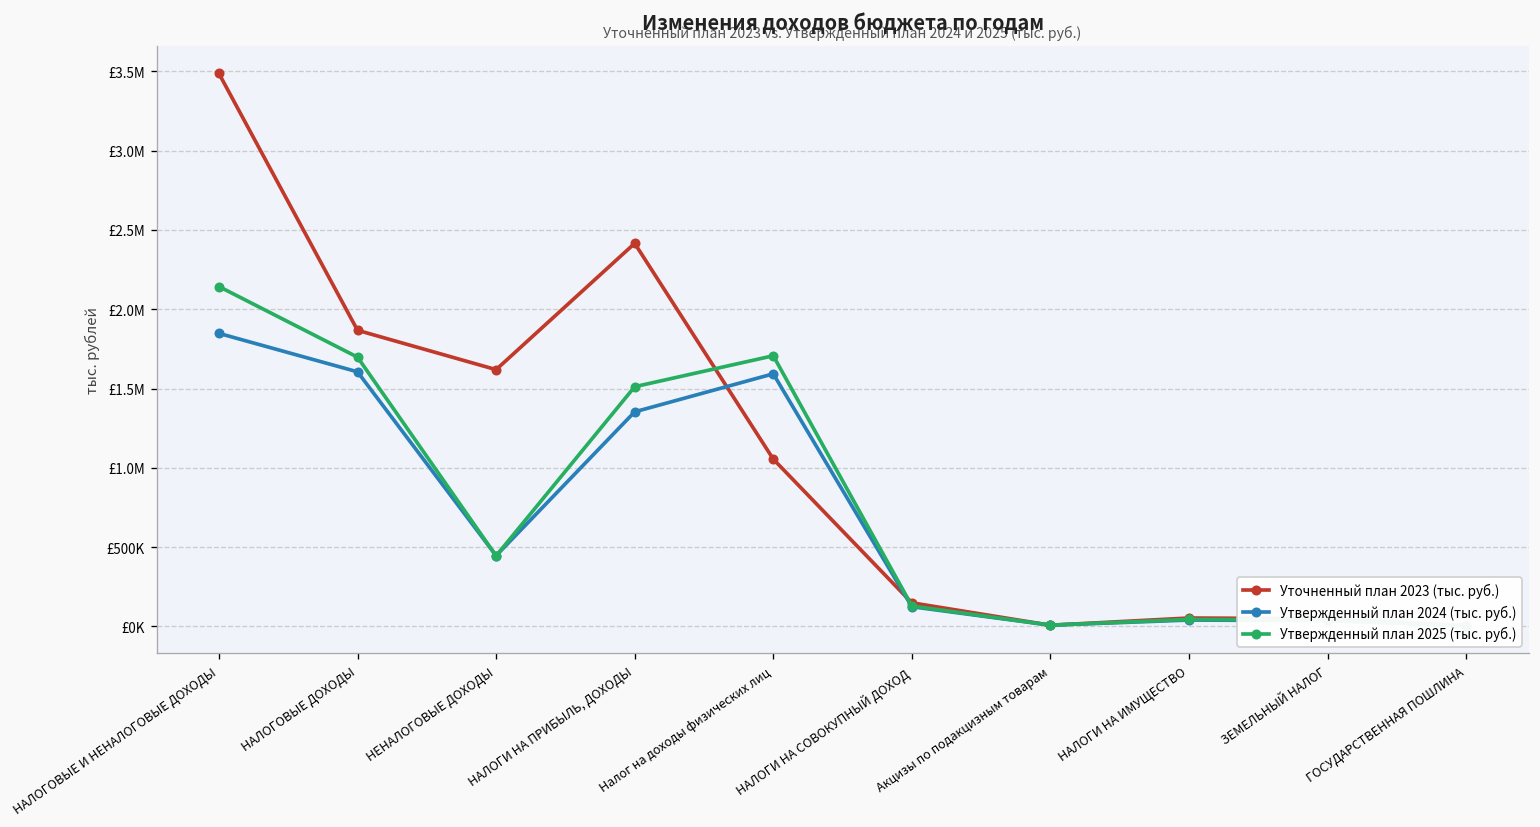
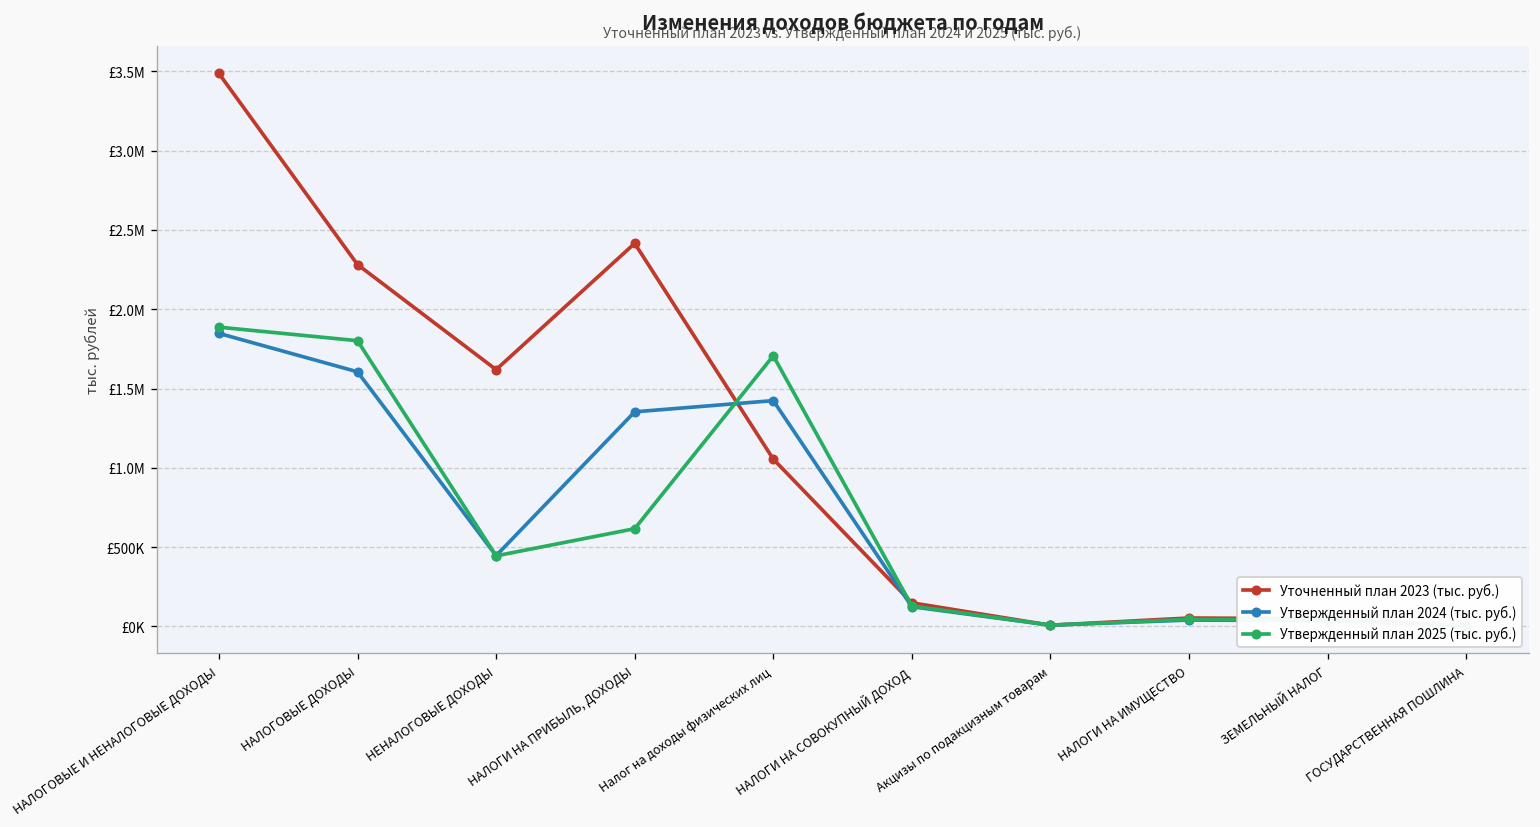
Утвержденный план 2025 (тыс. руб.), НАЛОГОВЫЕ И НЕНАЛОГОВЫЕ ДОХОДЫ: £2140000 -> £1890000
Уточненный план 2023 (тыс. руб.), НАЛОГОВЫЕ ДОХОДЫ: £1870000 -> £2280000
Утвержденный план 2025 (тыс. руб.), НАЛОГОВЫЕ ДОХОДЫ: £1700000 -> £1800000
Утвержденный план 2025 (тыс. руб.), НАЛОГИ НА ПРИБЫЛЬ, ДОХОДЫ: £1510000 -> £620000
Утвержденный план 2024 (тыс. руб.), Налог на доходы физических лиц: £1590000 -> £1420000
